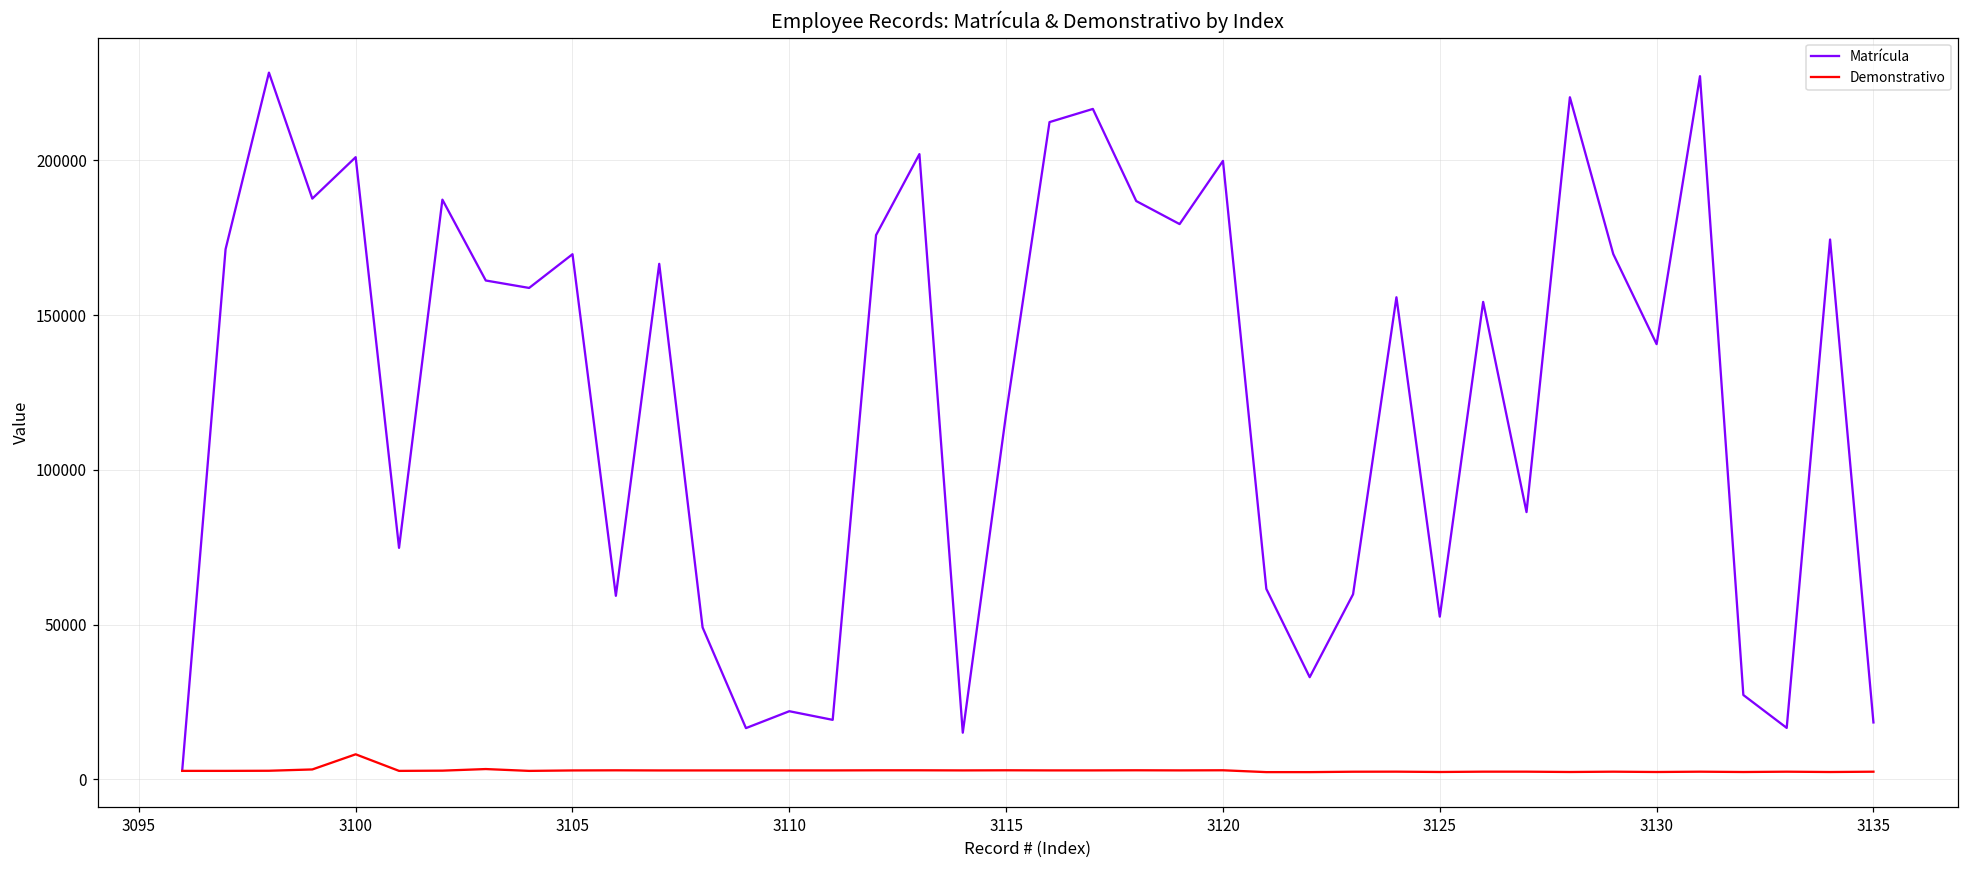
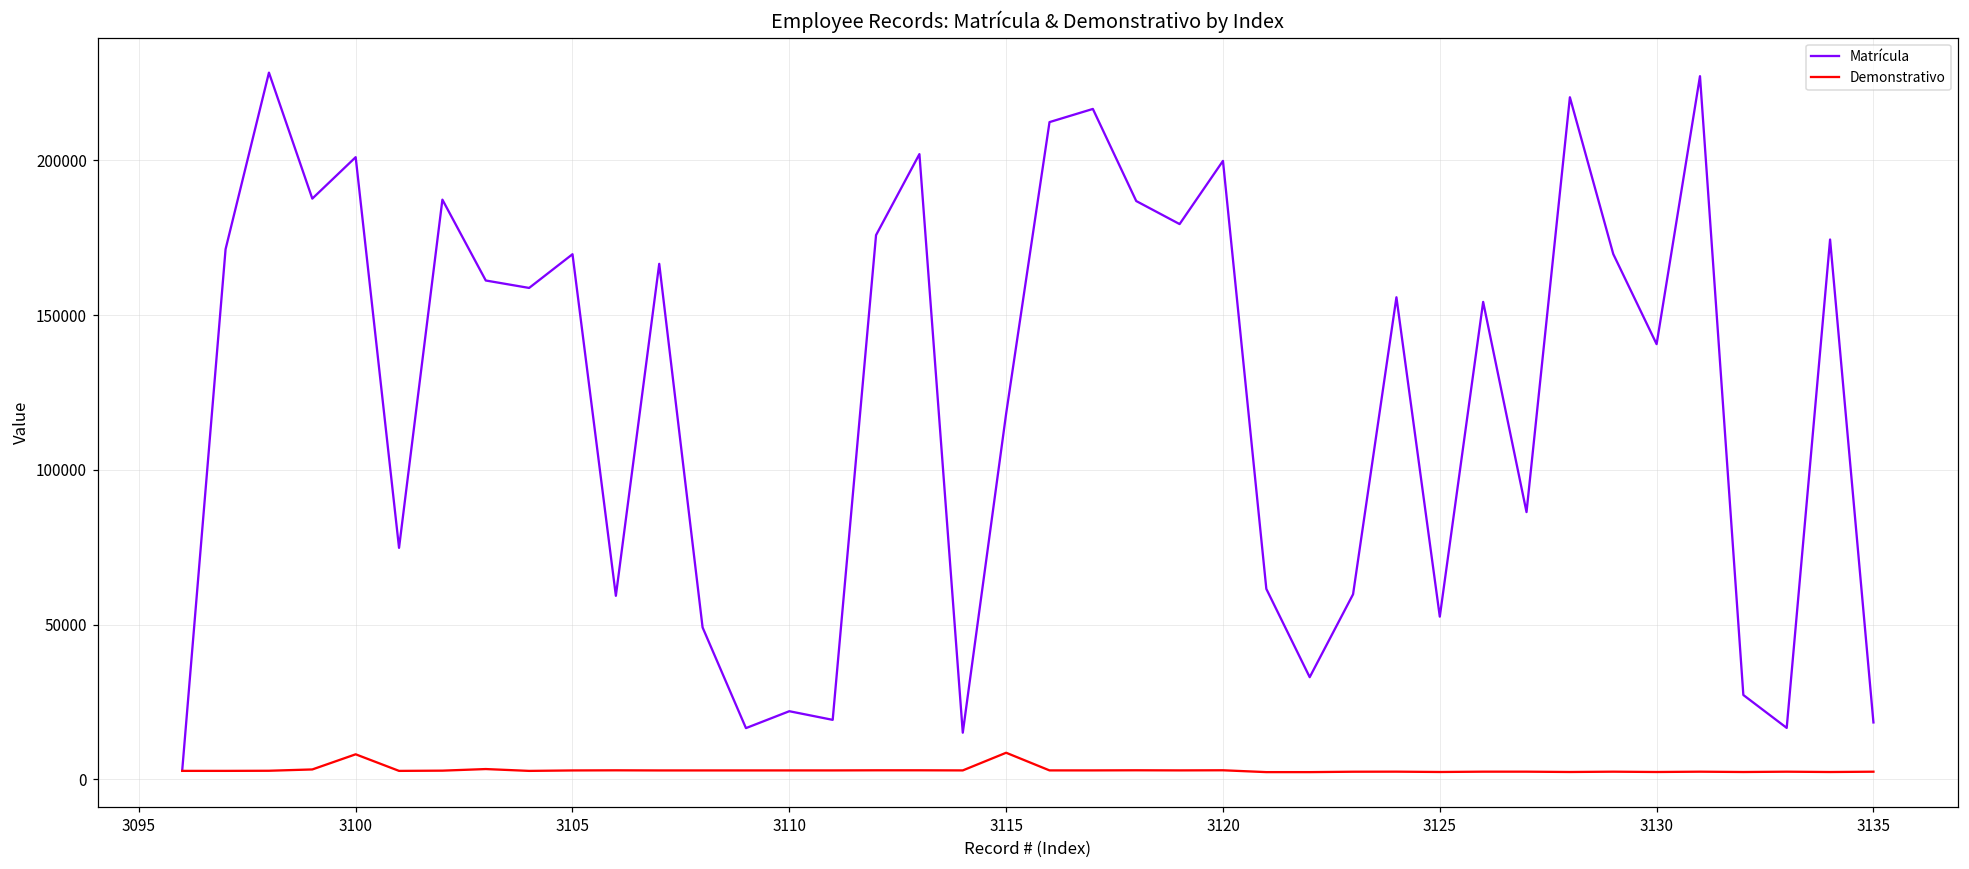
Demonstrativo, 3115: 3000 -> 9000
